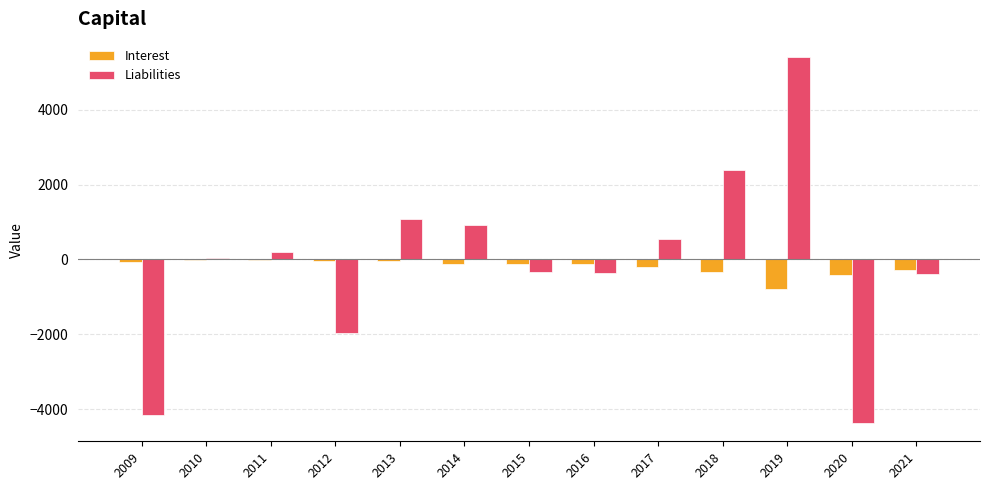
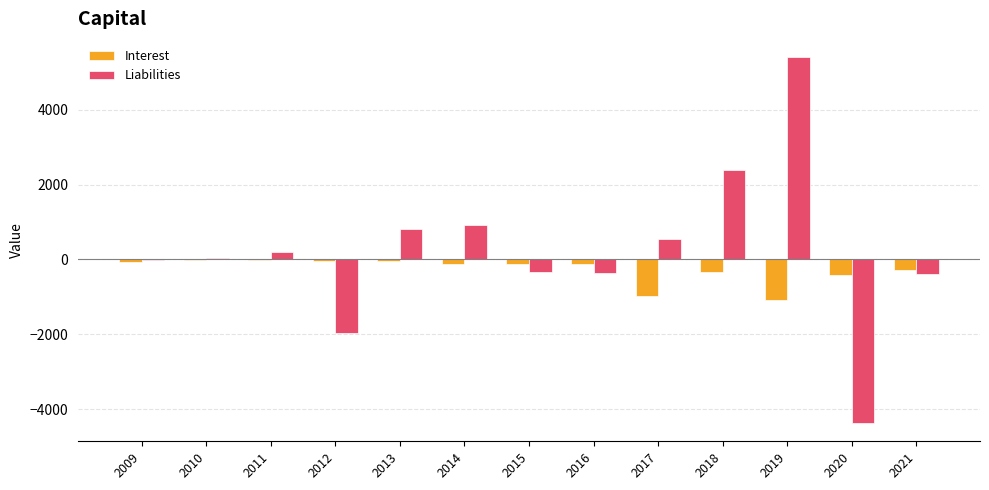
Liabilities, 2009: -4100 -> 0
Liabilities, 2013: 1100 -> 800
Interest, 2017: -200 -> -1000
Interest, 2019: -800 -> -1100
